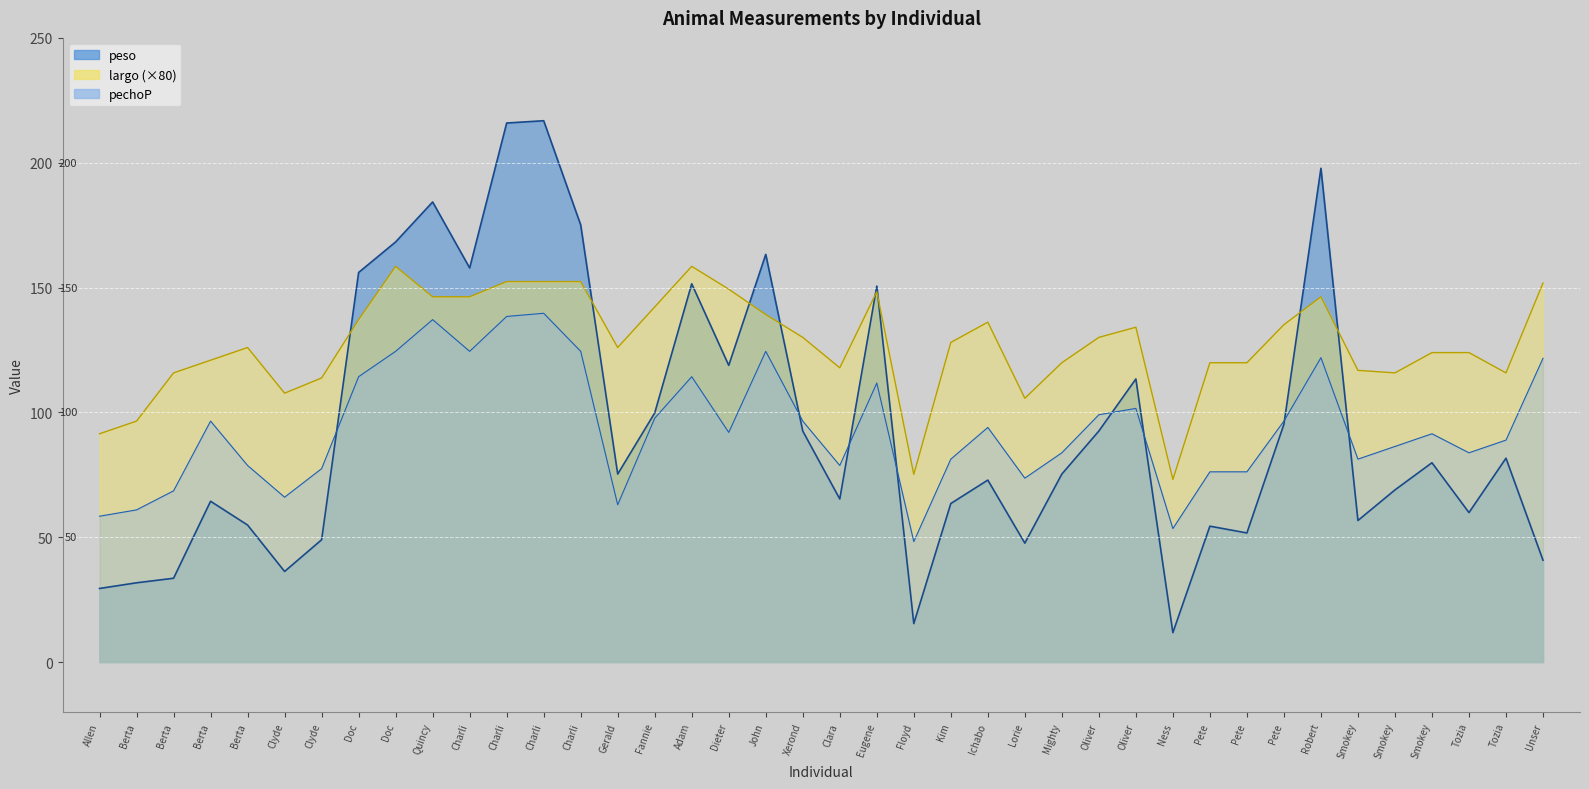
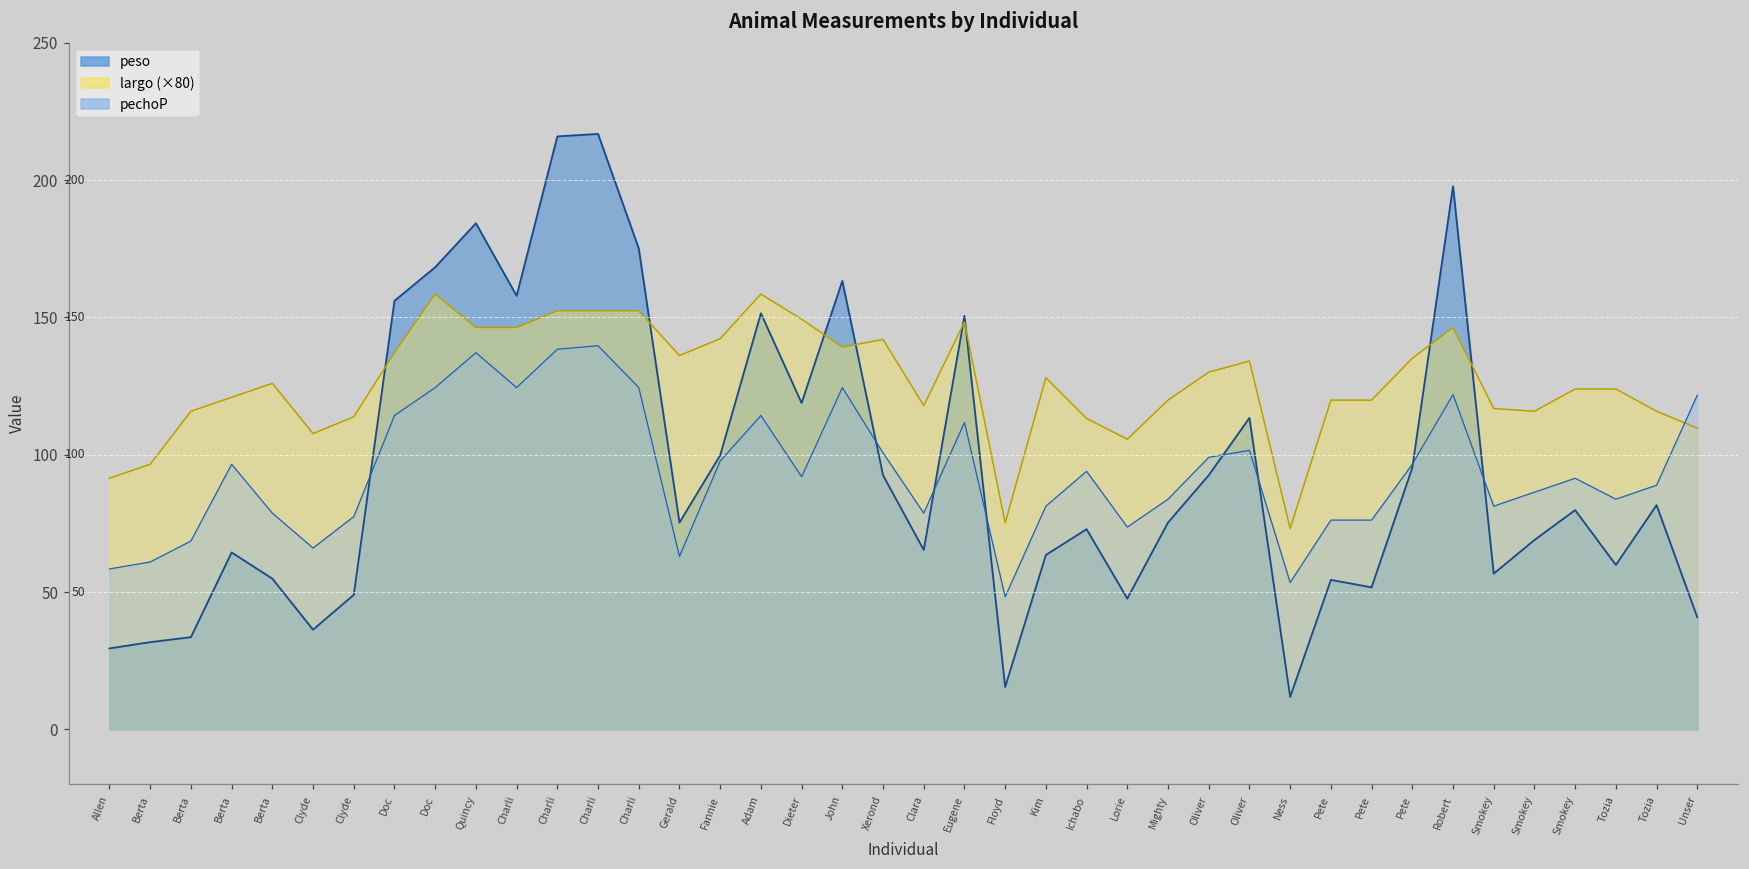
largo (×80), Gerald: 126 -> 136
largo (×80), Xerond: 130 -> 142
pechoP, Xerond: 97 -> 101
largo (×80), Ichabo: 136 -> 113
largo (×80), Unser: 152 -> 110
